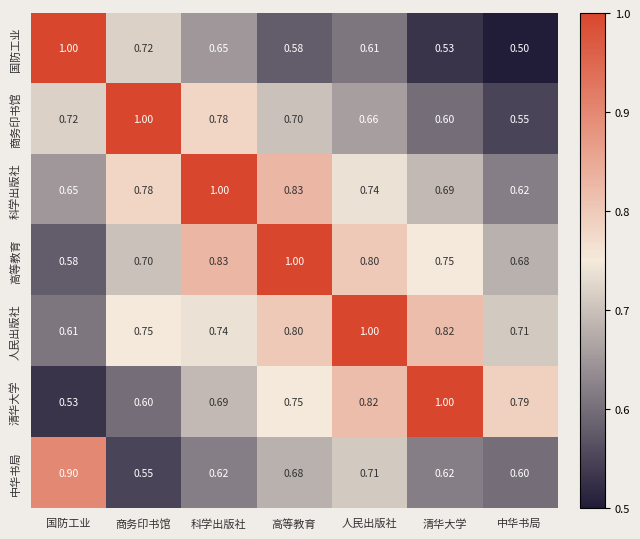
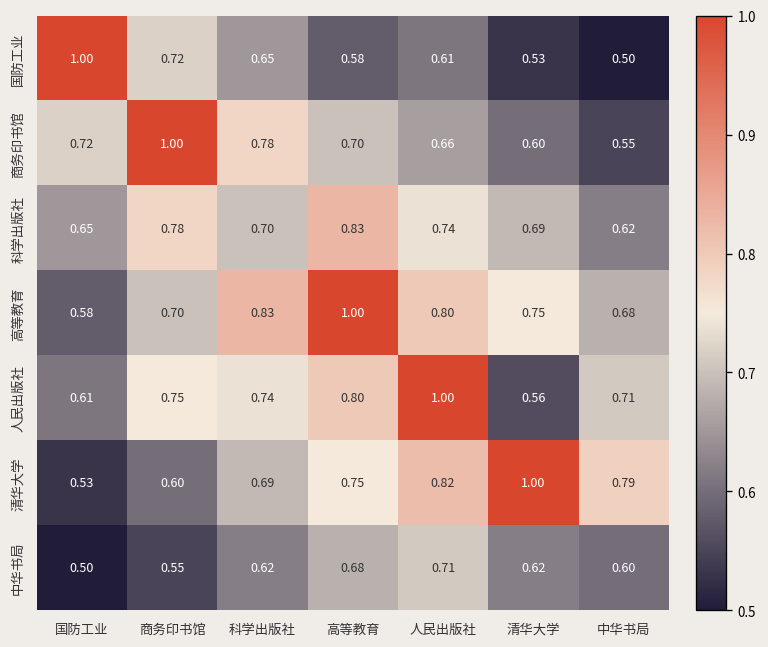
科学出版社, 科学出版社: 1.00 -> 0.70
人民出版社, 清华大学: 0.82 -> 0.56
中华书局, 国防工业: 0.90 -> 0.50
